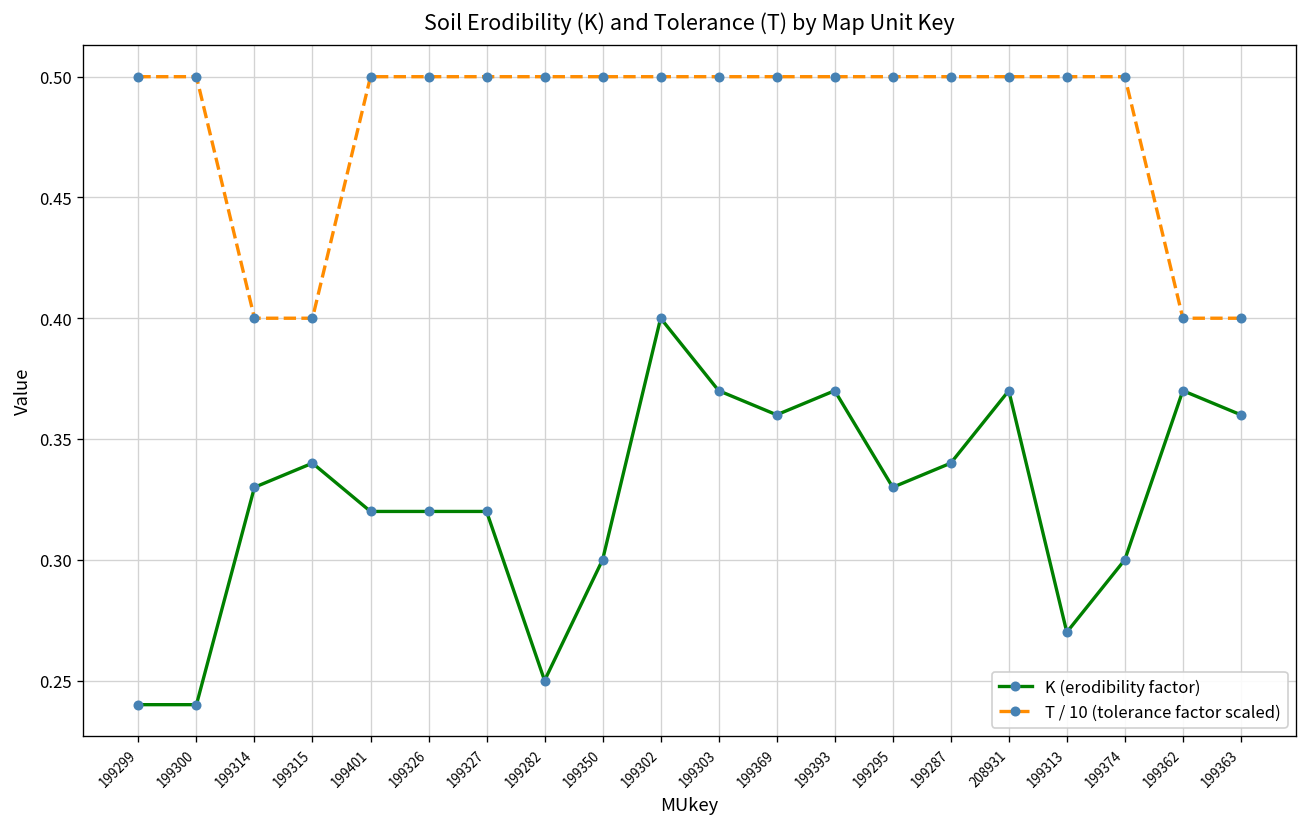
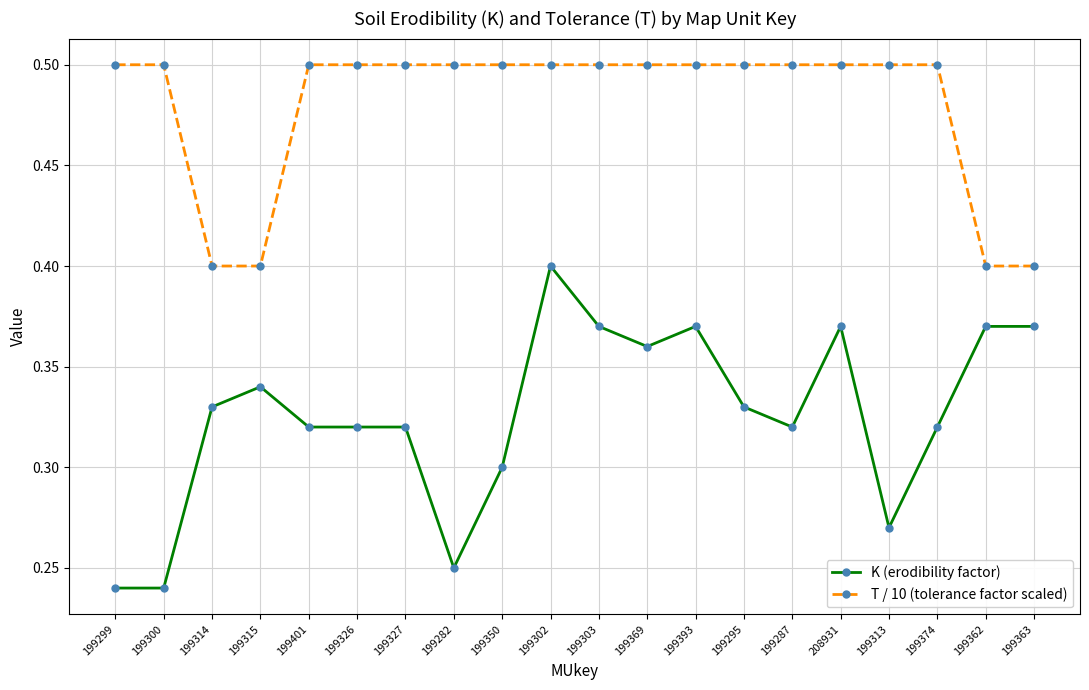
K (erodibility factor), 199287: 0.34 -> 0.32
K (erodibility factor), 199374: 0.30 -> 0.32
K (erodibility factor), 199363: 0.36 -> 0.37
